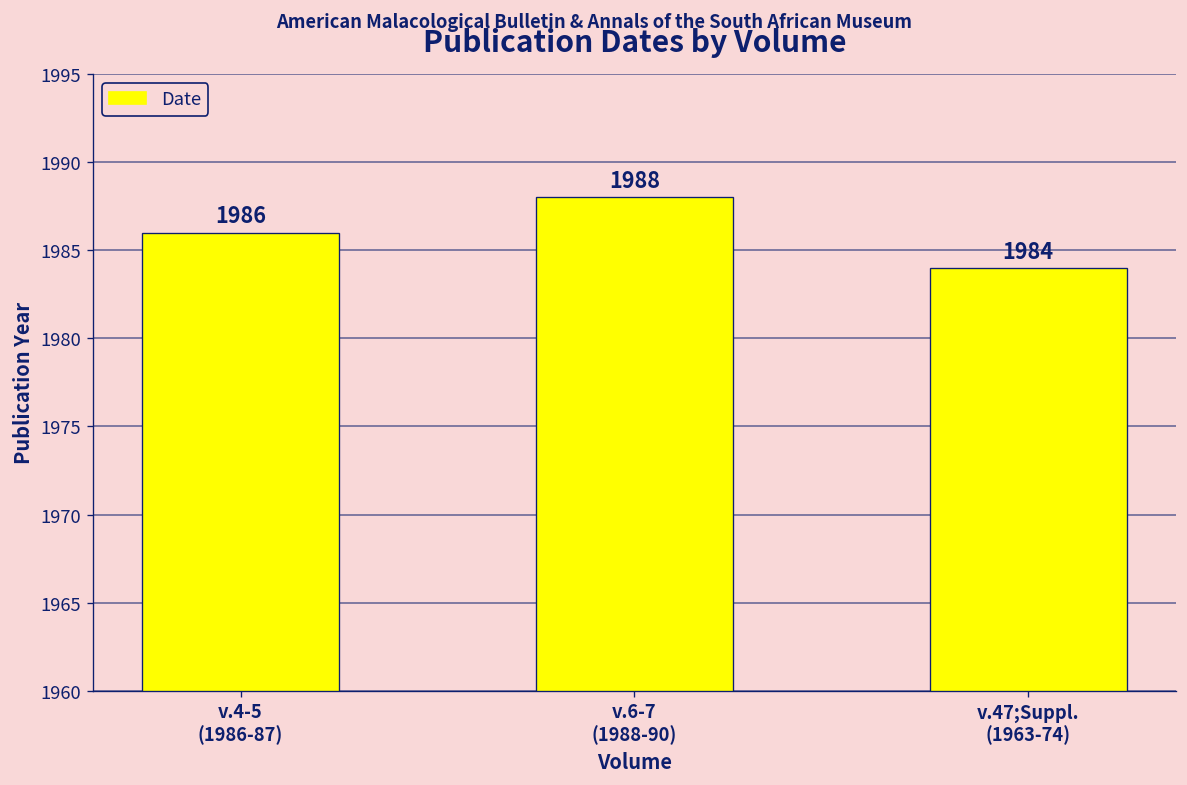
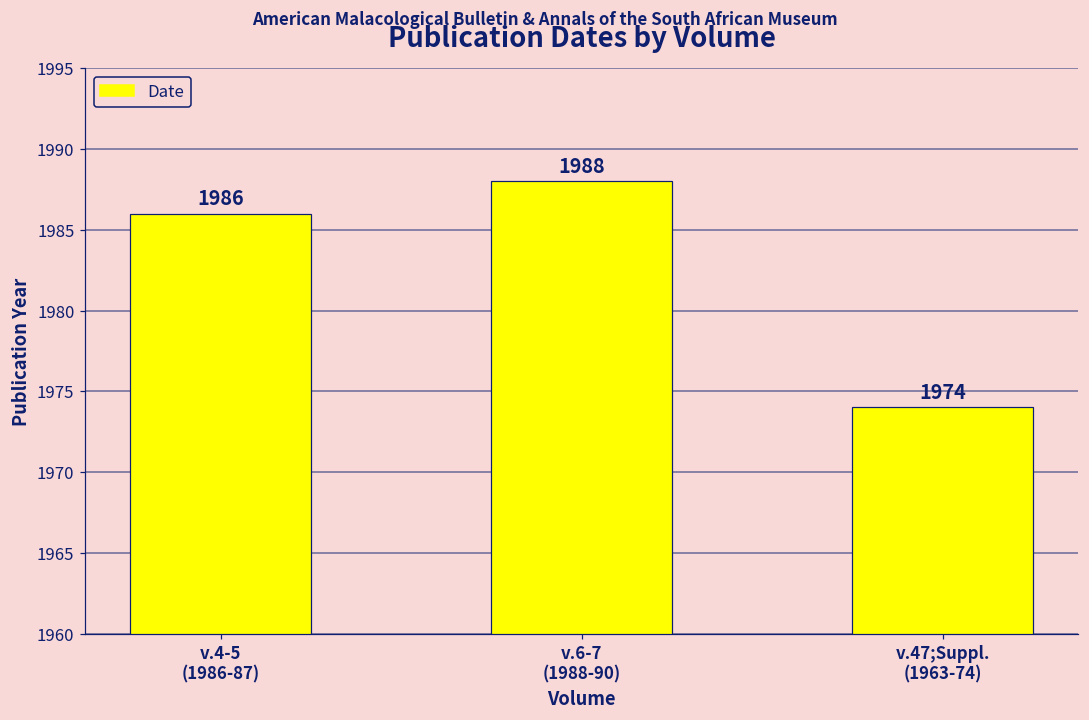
v.47;Suppl. (1963-74): 1984 -> 1974
